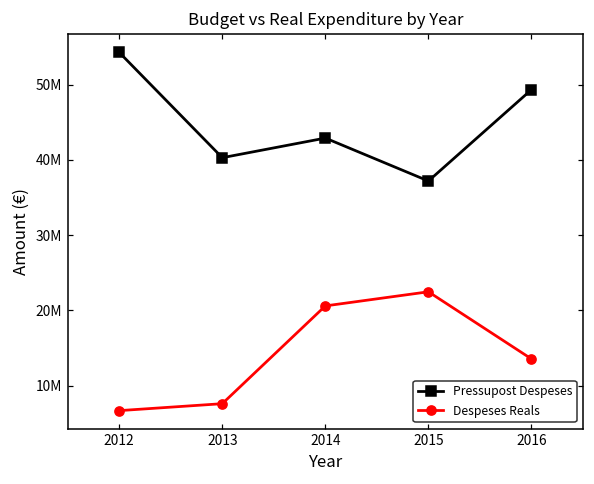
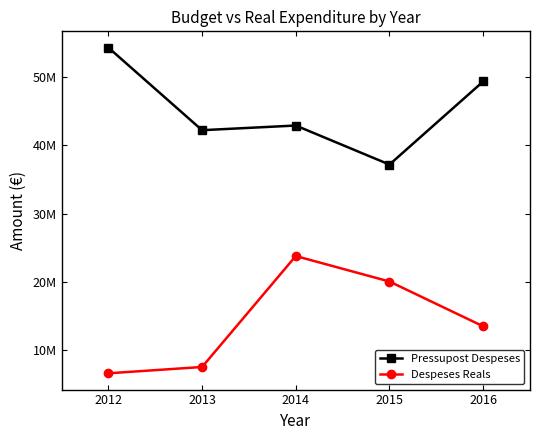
Pressupost Despeses, 2013: 40000000 -> 42000000
Despeses Reals, 2014: 21000000 -> 24000000
Despeses Reals, 2015: 22000000 -> 20000000
